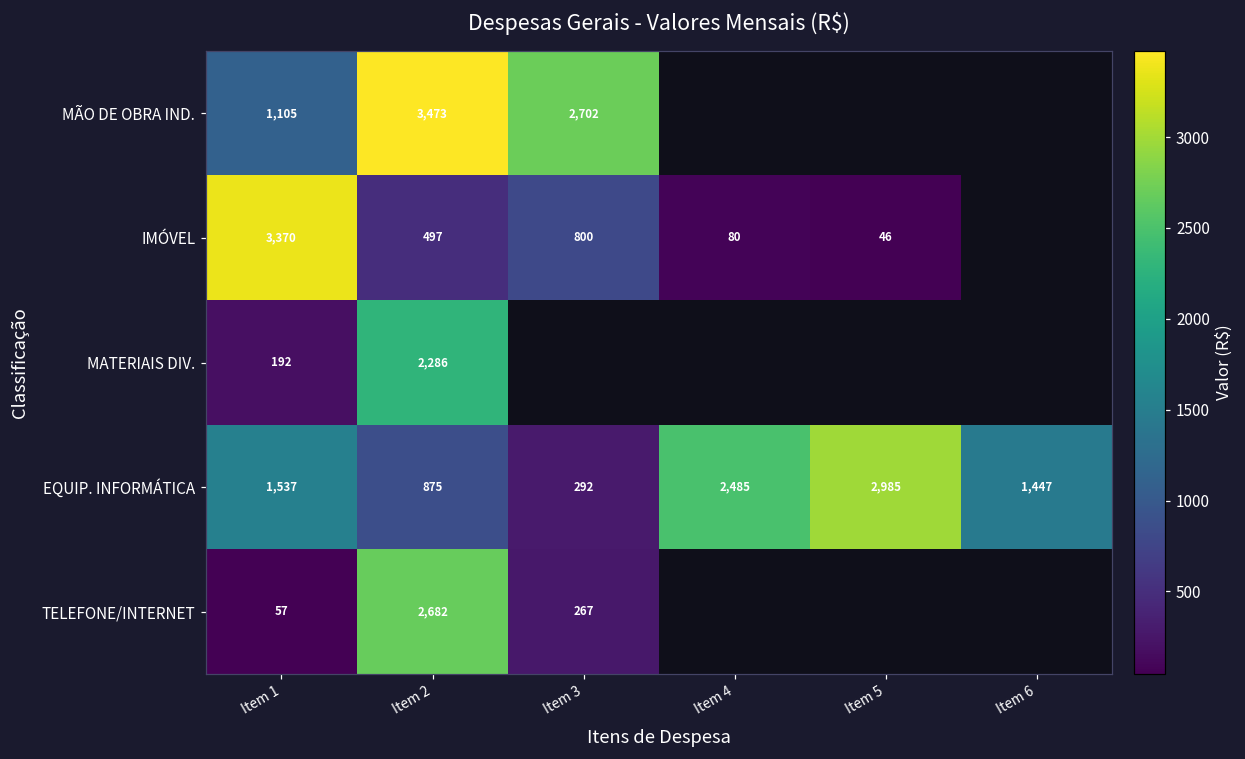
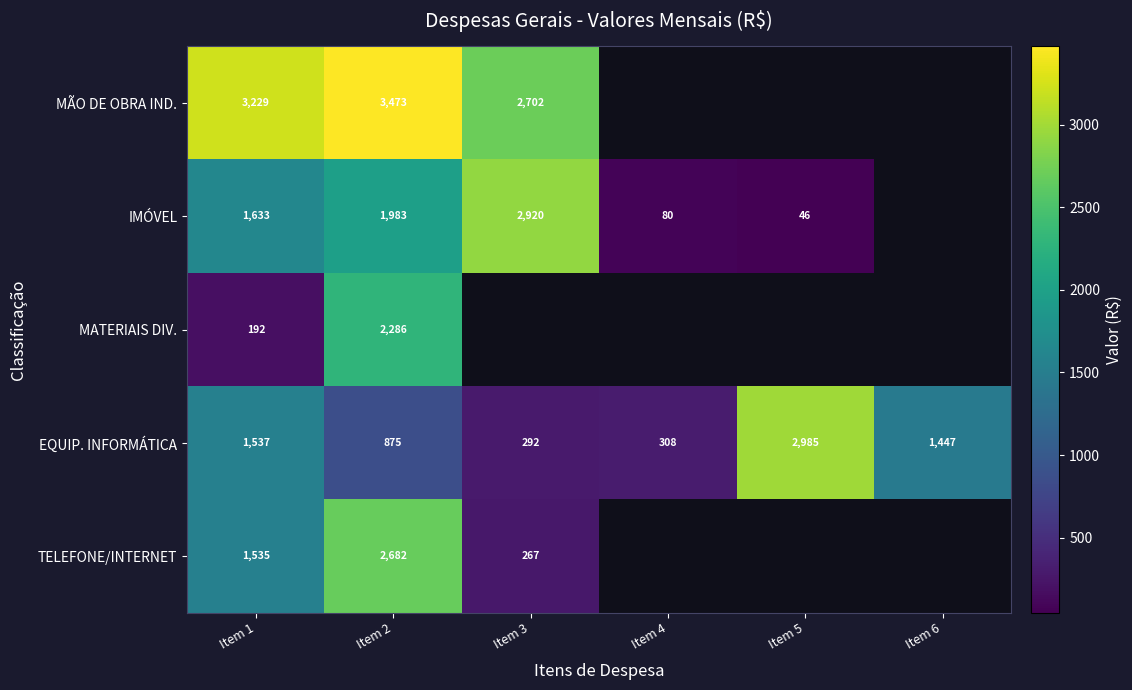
MÃO DE OBRA IND., Item 1: 1,105 -> 3,229
IMÓVEL, Item 1: 3,370 -> 1,633
IMÓVEL, Item 2: 497 -> 1,983
IMÓVEL, Item 3: 800 -> 2,920
EQUIP. INFORMÁTICA, Item 4: 2,485 -> 308
TELEFONE/INTERNET, Item 1: 57 -> 1,535
